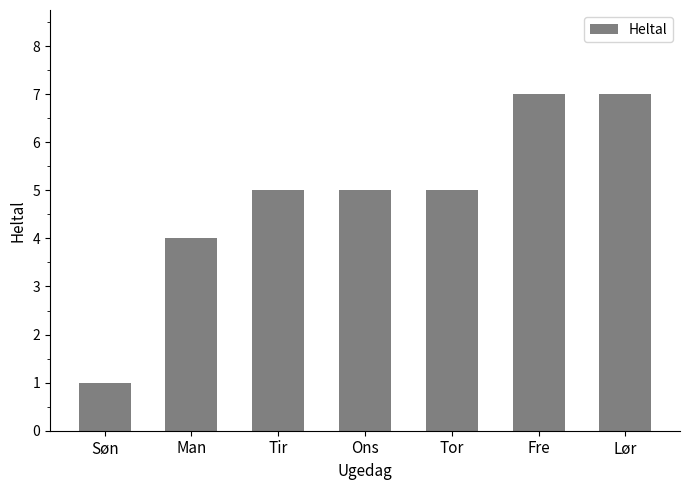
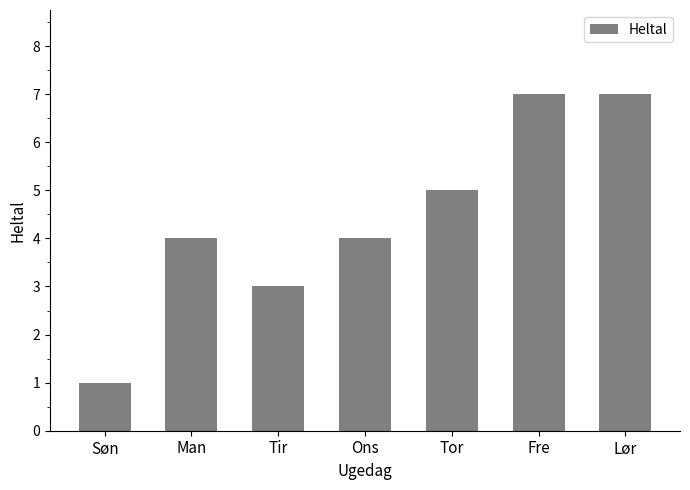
Tir: 5 -> 3
Ons: 5 -> 4
